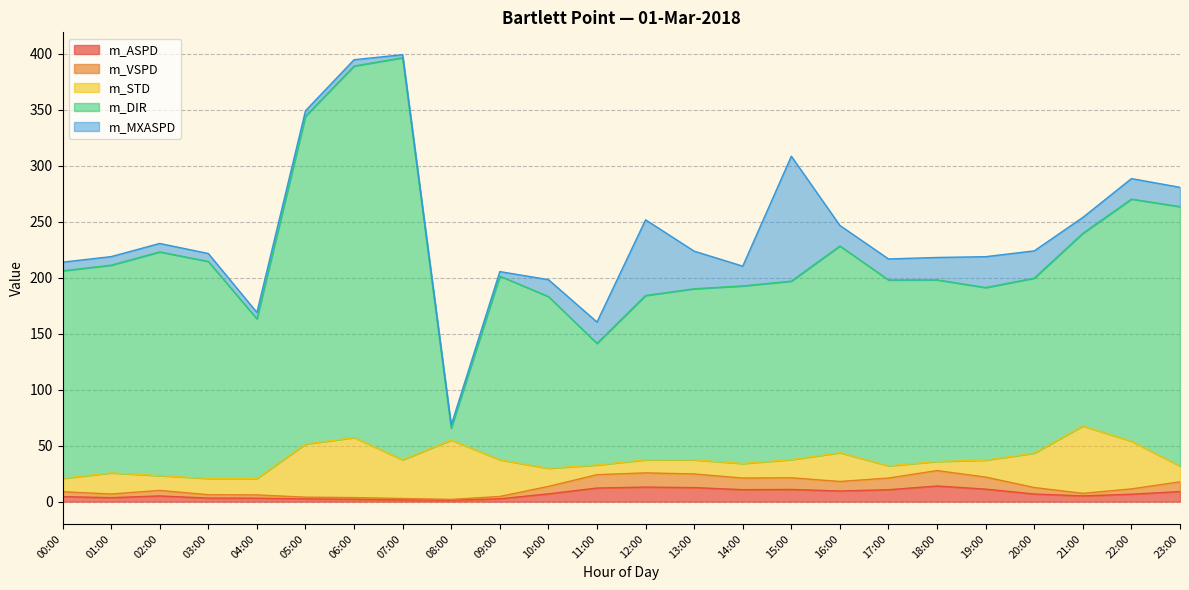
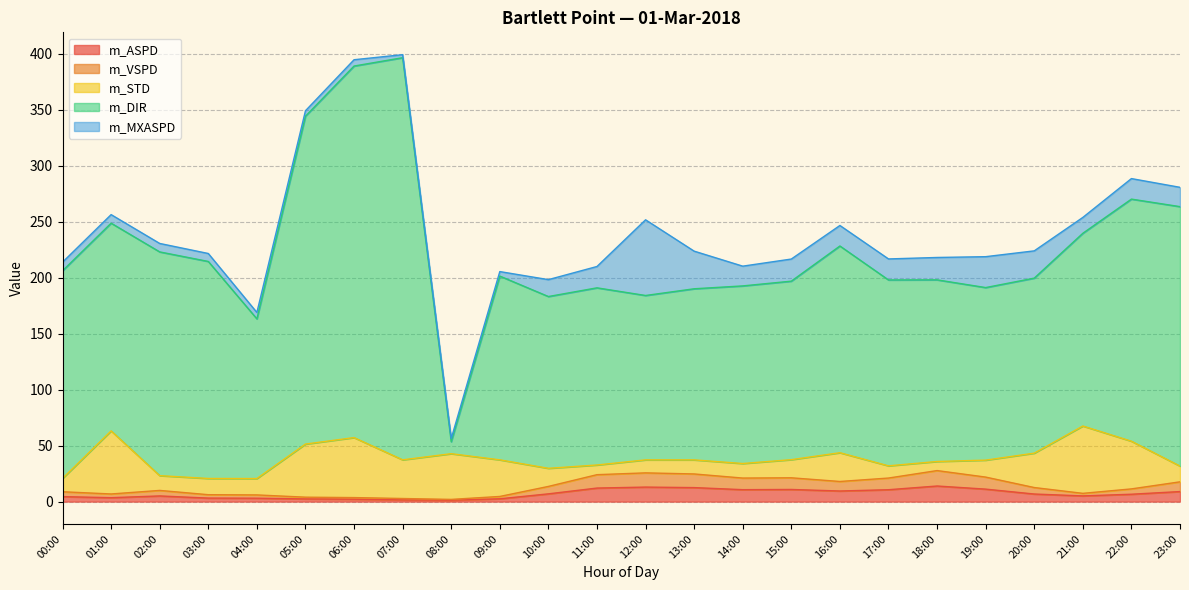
m_STD, 01:00: 19 -> 56
m_STD, 08:00: 53 -> 41
m_DIR, 11:00: 109 -> 158
m_MXASPD, 15:00: 112 -> 20
